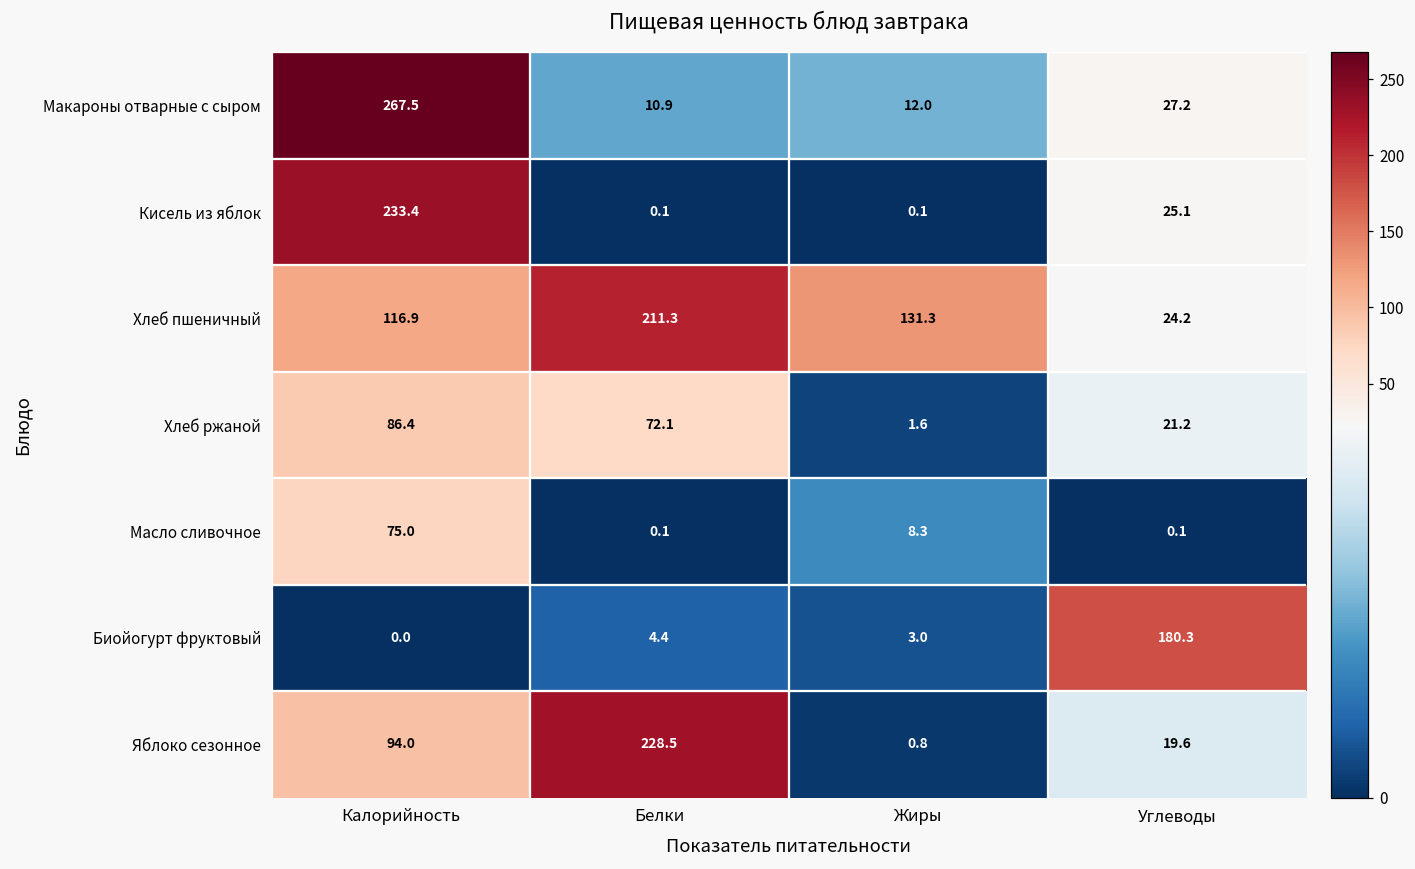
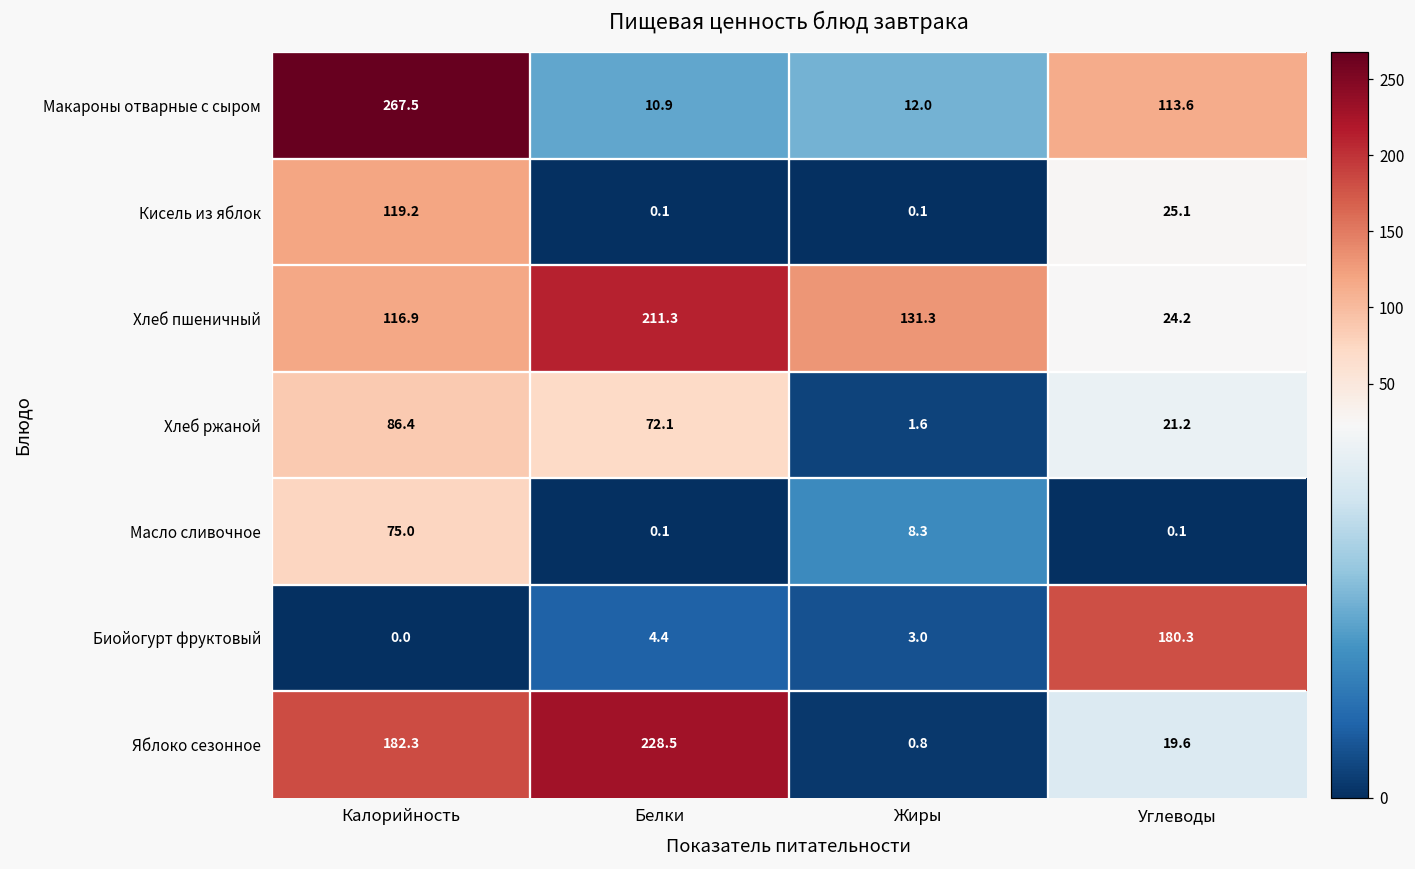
Макароны отварные с сыром, Углеводы: 27.2 -> 113.6
Кисель из яблок, Калорийность: 233.4 -> 119.2
Яблоко сезонное, Калорийность: 94.0 -> 182.3
